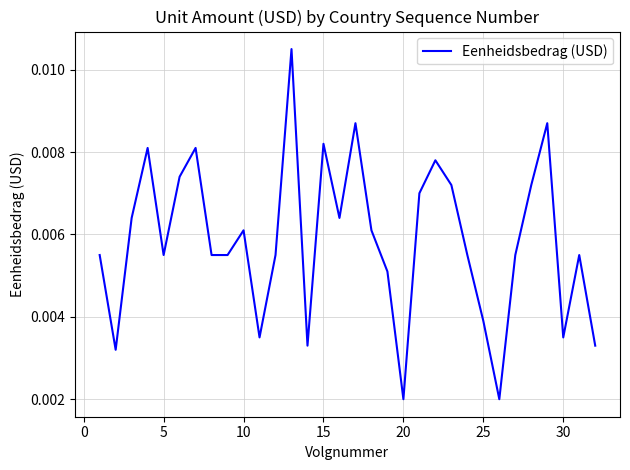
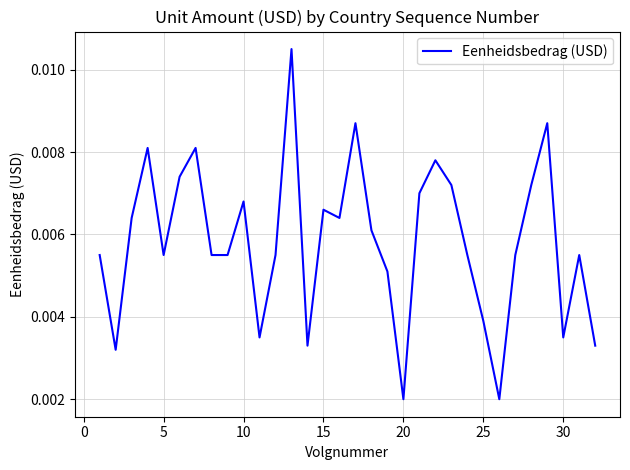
10: 0.0061 -> 0.0068
15: 0.0082 -> 0.0066
